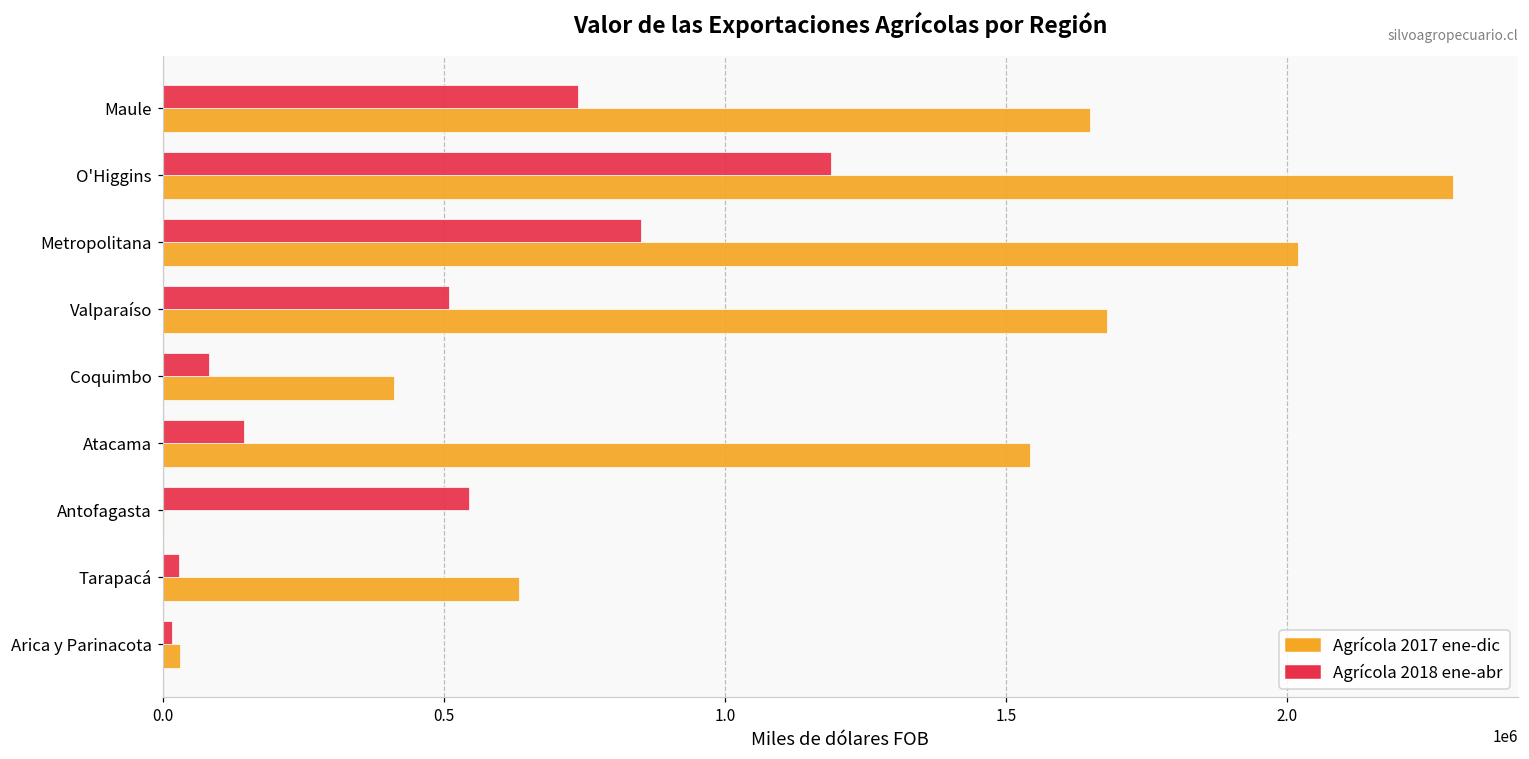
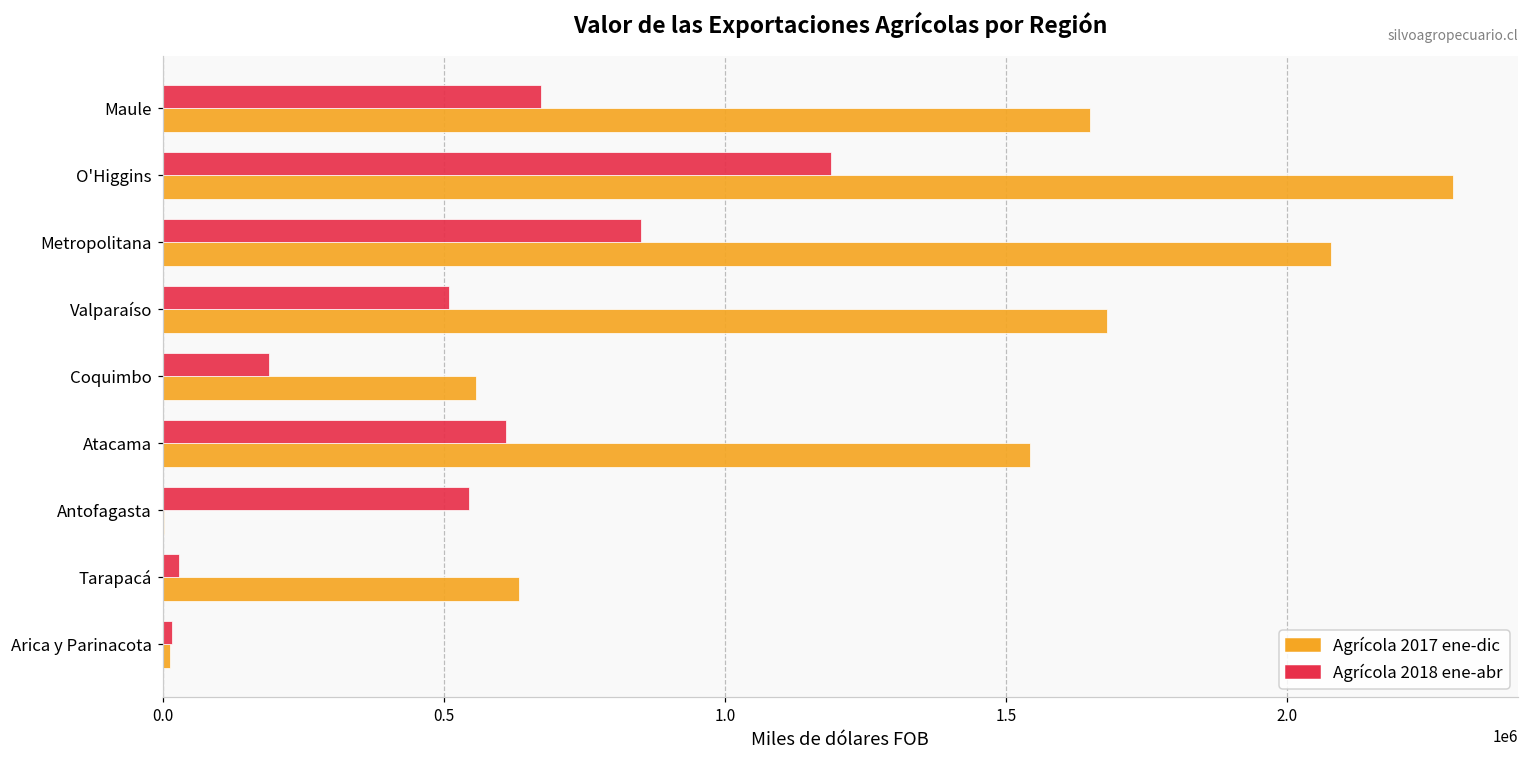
Agrícola 2018 ene-abr, Maule: 740000 -> 670000
Agrícola 2017 ene-dic, Metropolitana: 2020000 -> 2080000
Agrícola 2018 ene-abr, Coquimbo: 80000 -> 190000
Agrícola 2017 ene-dic, Coquimbo: 410000 -> 560000
Agrícola 2018 ene-abr, Atacama: 140000 -> 610000
Agrícola 2017 ene-dic, Arica y Parinacota: 30000 -> 10000
